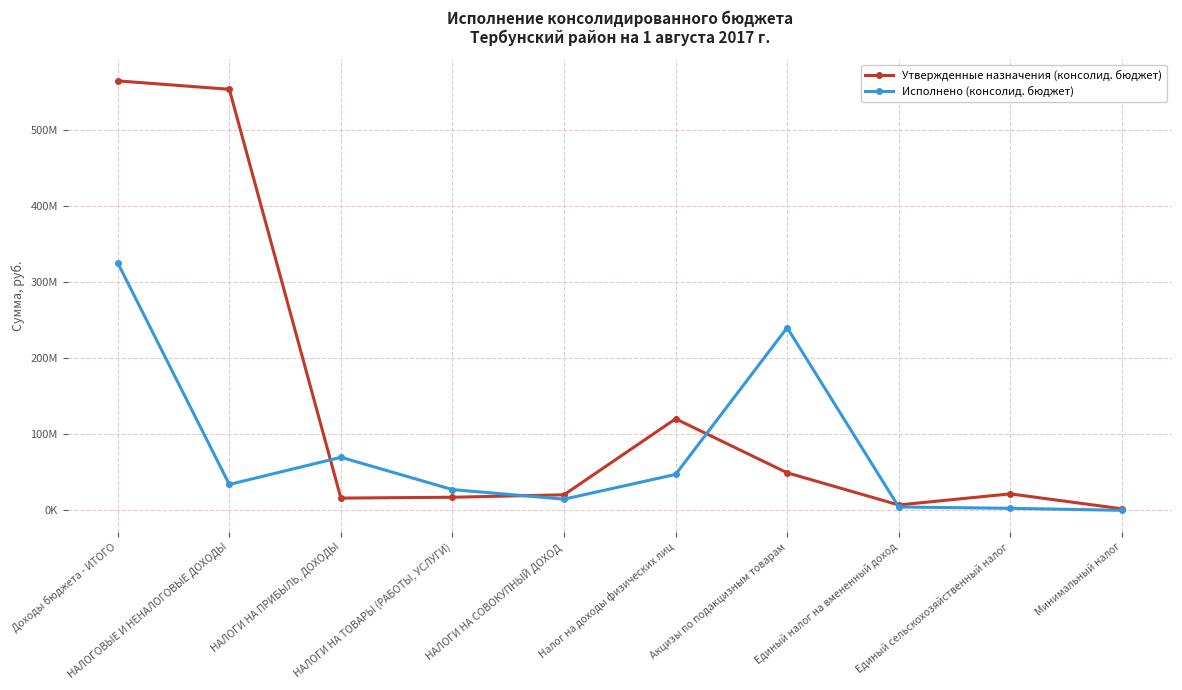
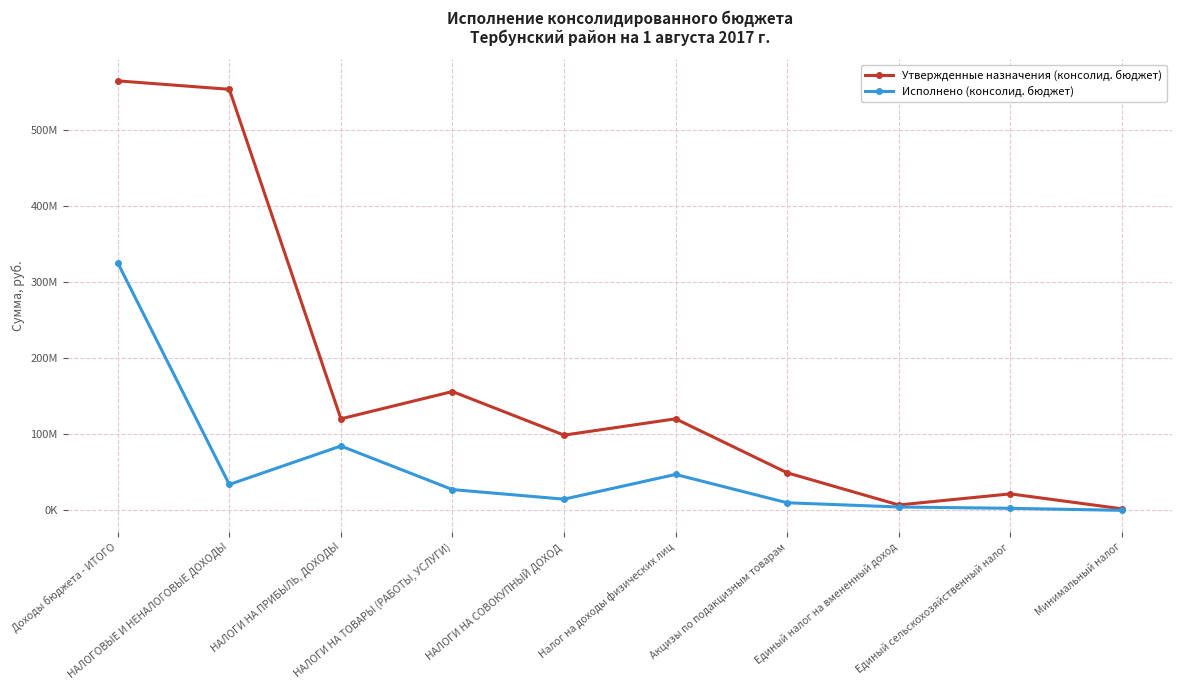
Утвержденные назначения (консолид. бюджет), НАЛОГИ НА ПРИБЫЛЬ, ДОХОДЫ: 20000000 -> 120000000
Исполнено (консолид. бюджет), НАЛОГИ НА ПРИБЫЛЬ, ДОХОДЫ: 70000000 -> 80000000
Утвержденные назначения (консолид. бюджет), НАЛОГИ НА ТОВАРЫ (РАБОТЫ, УСЛУГИ): 20000000 -> 160000000
Утвержденные назначения (консолид. бюджет), НАЛОГИ НА СОВОКУПНЫЙ ДОХОД: 20000000 -> 100000000
Исполнено (консолид. бюджет), Акцизы по подакцизным товарам: 240000000 -> 10000000
